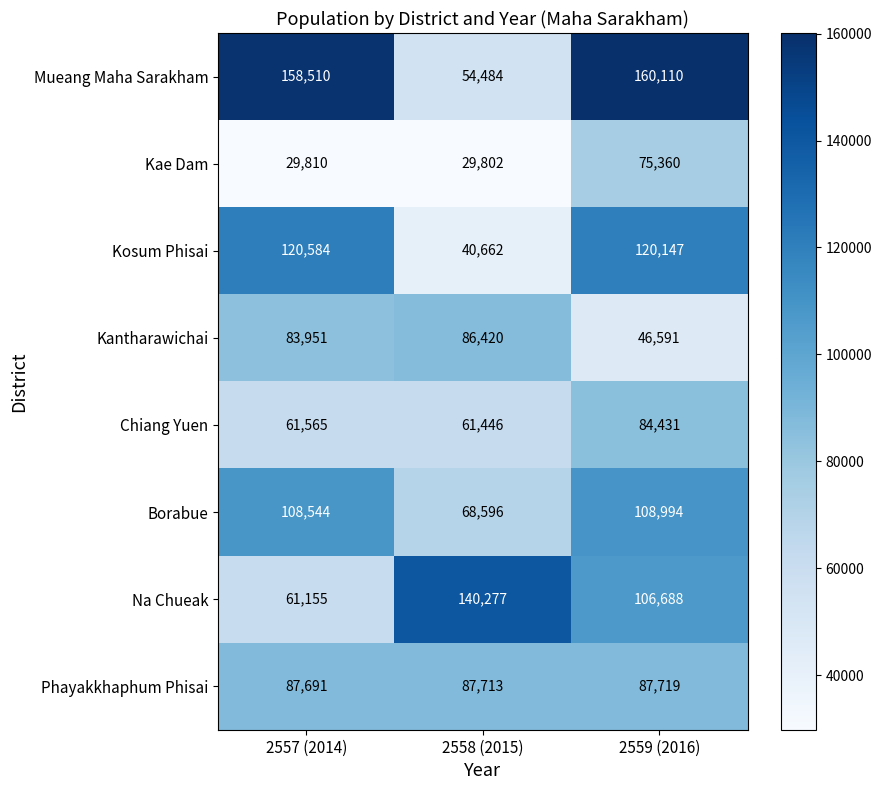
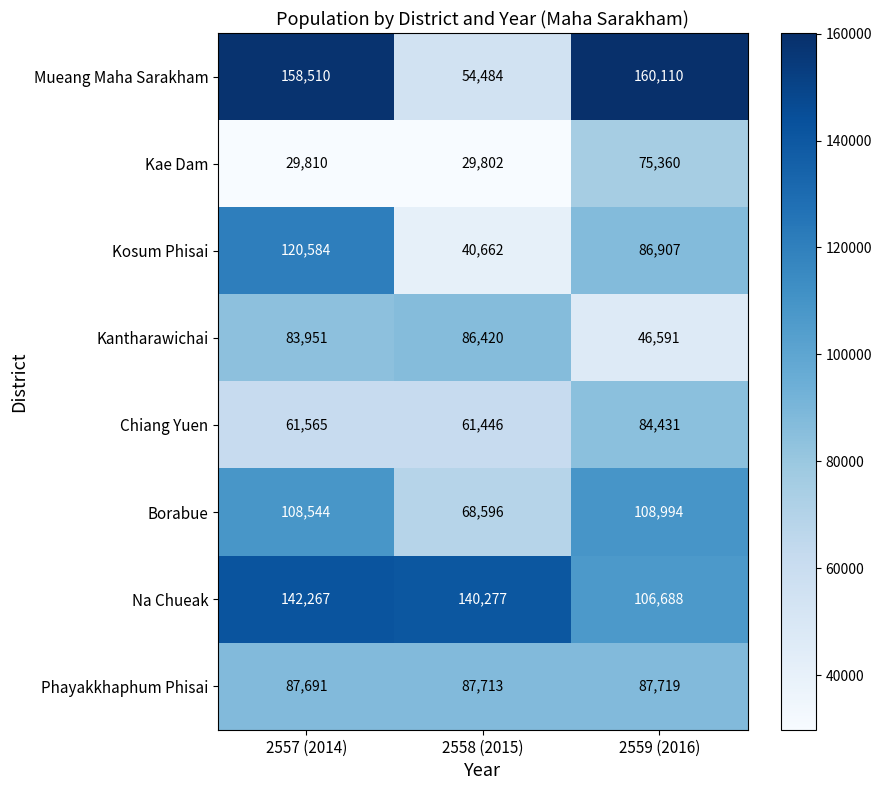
Kosum Phisai, 2559 (2016): 120,147 -> 86,907
Na Chueak, 2557 (2014): 61,155 -> 142,267
